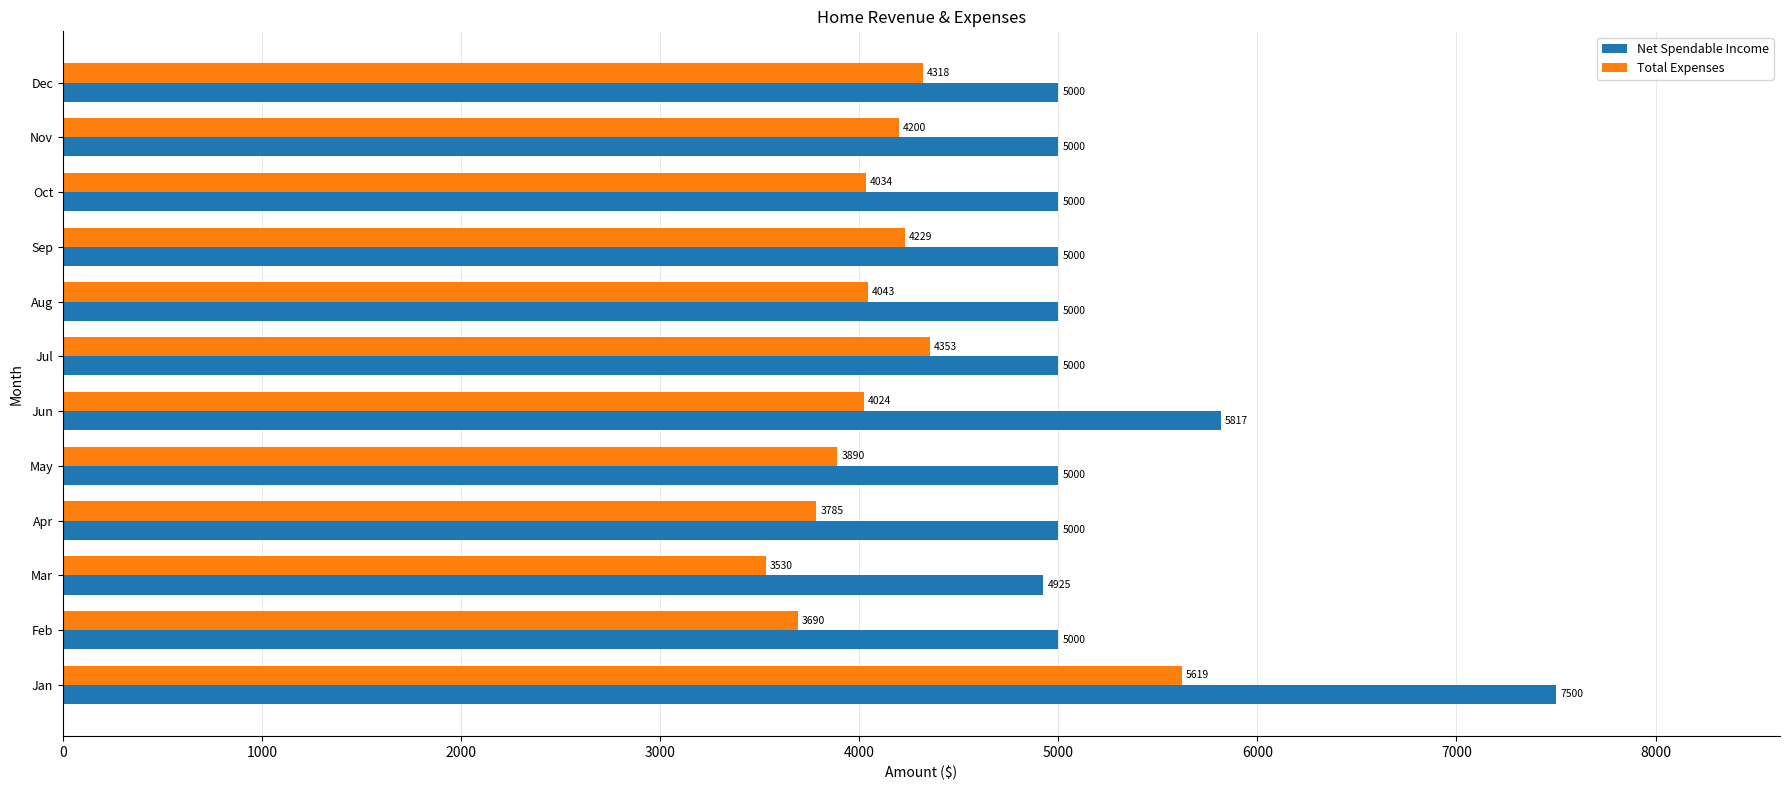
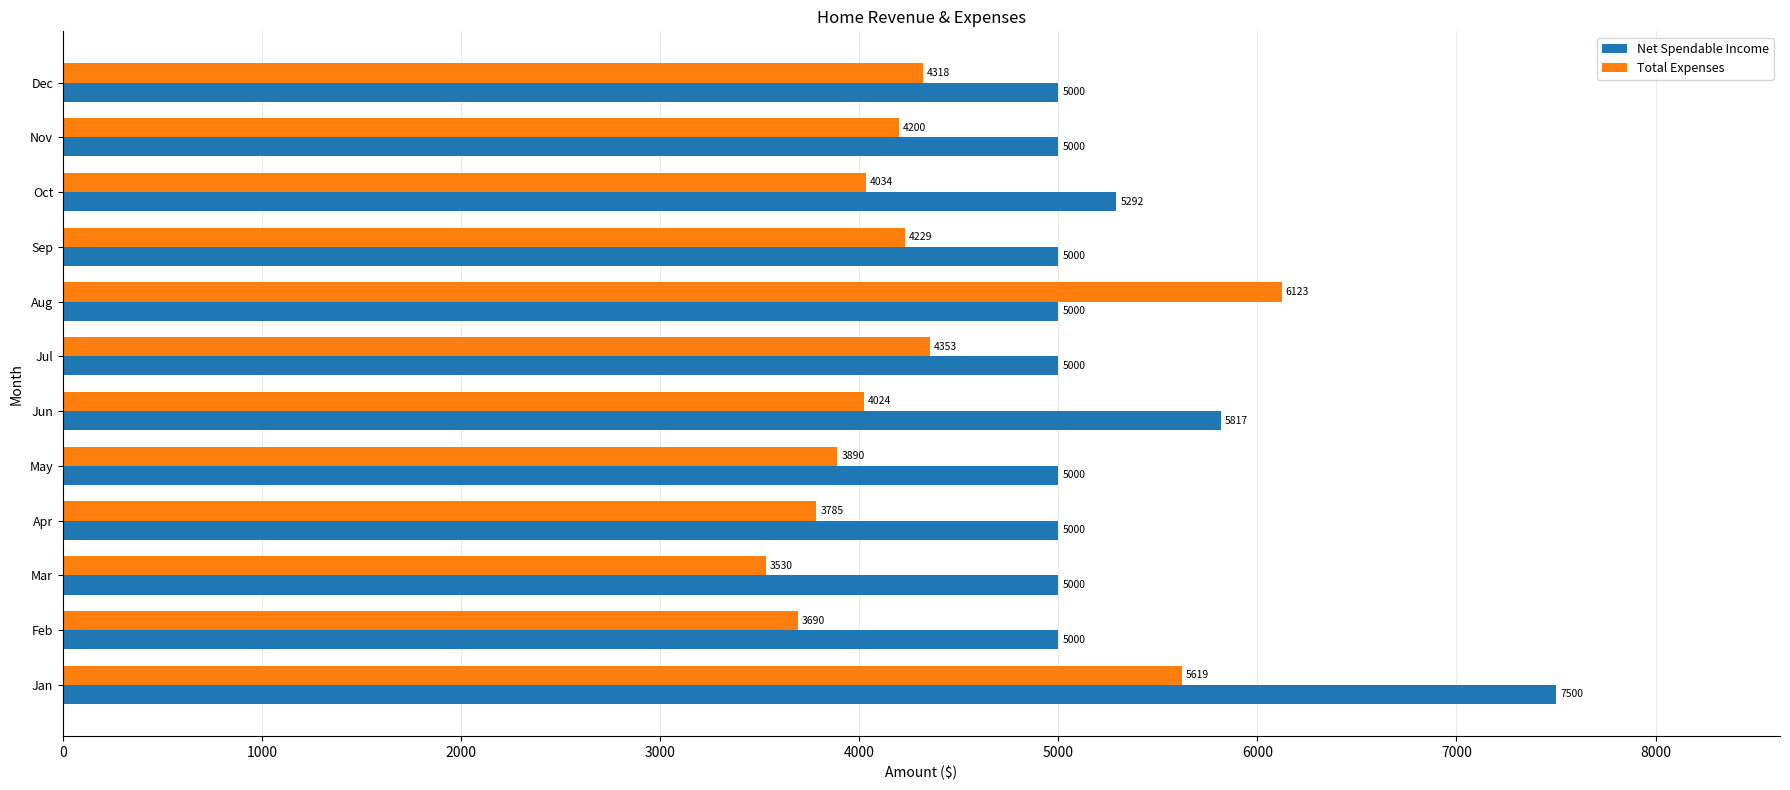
Net Spendable Income, Oct: 5000 -> 5292
Total Expenses, Aug: 4043 -> 6123
Net Spendable Income, Mar: 4925 -> 5000
